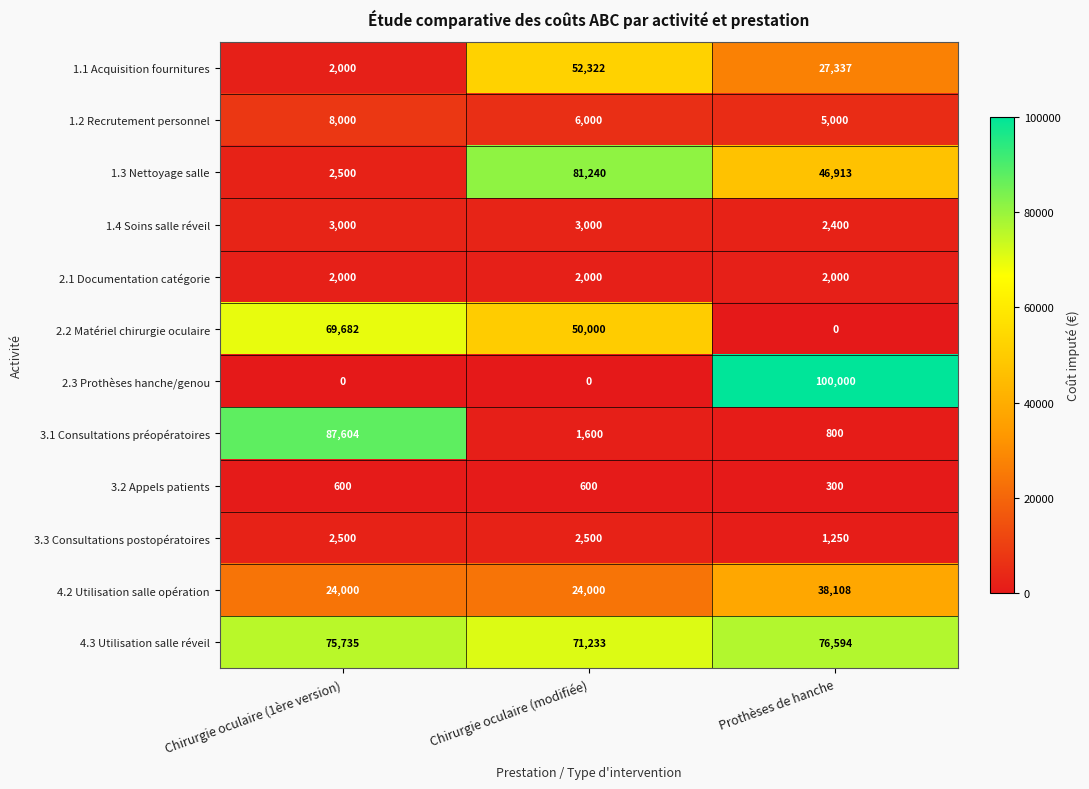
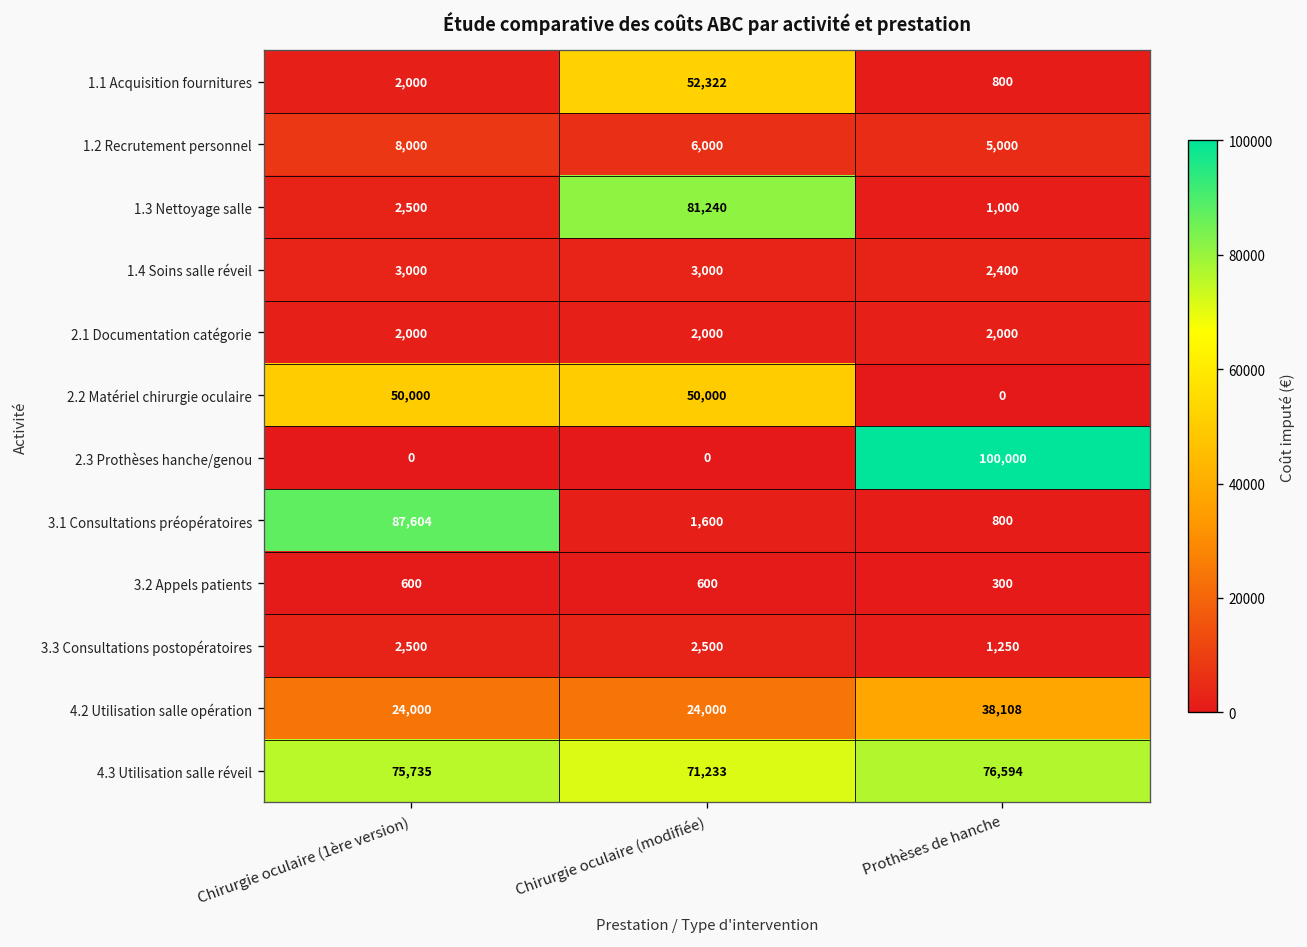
1.1 Acquisition fournitures, Prothèses de hanche: 27,337 -> 800
1.3 Nettoyage salle, Prothèses de hanche: 46,913 -> 1,000
2.2 Matériel chirurgie oculaire, Chirurgie oculaire (1ère version): 69,682 -> 50,000
